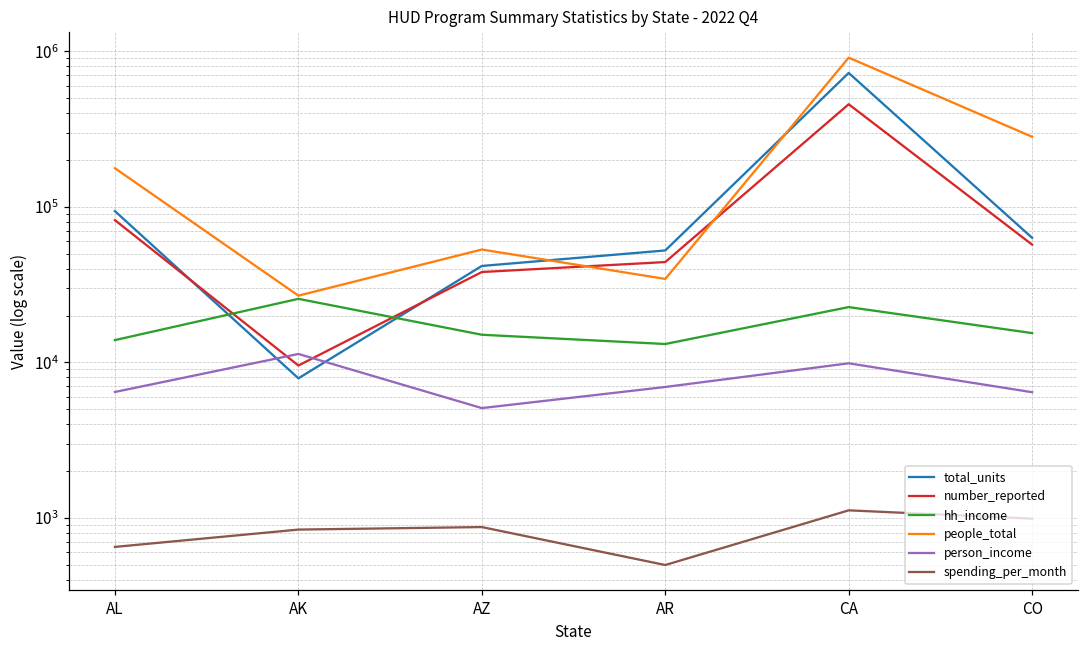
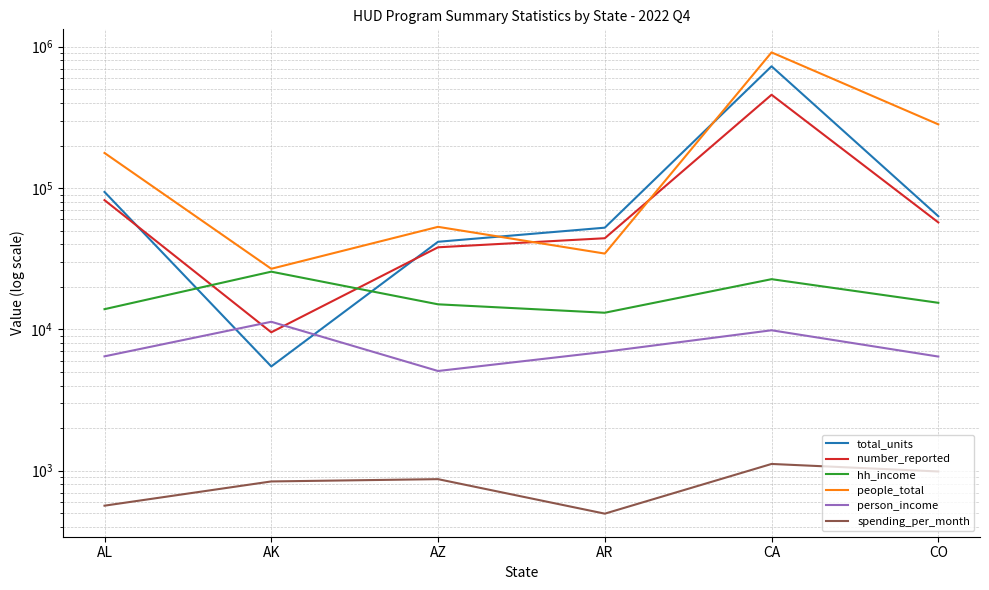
spending_per_month, AL: 700 -> 570
total_units, AK: 8000 -> 5500
